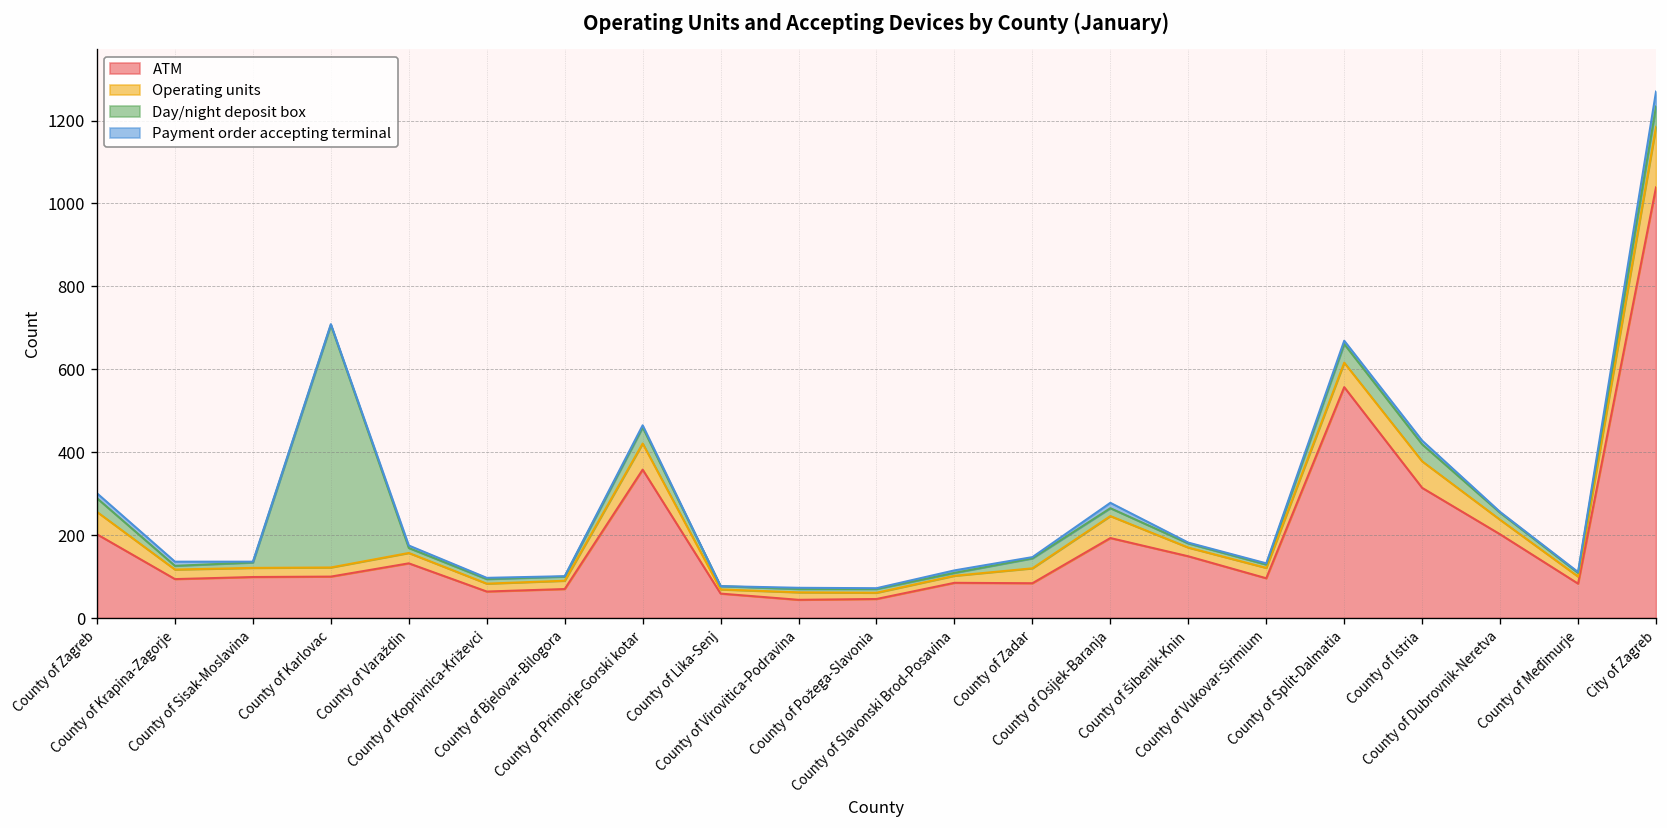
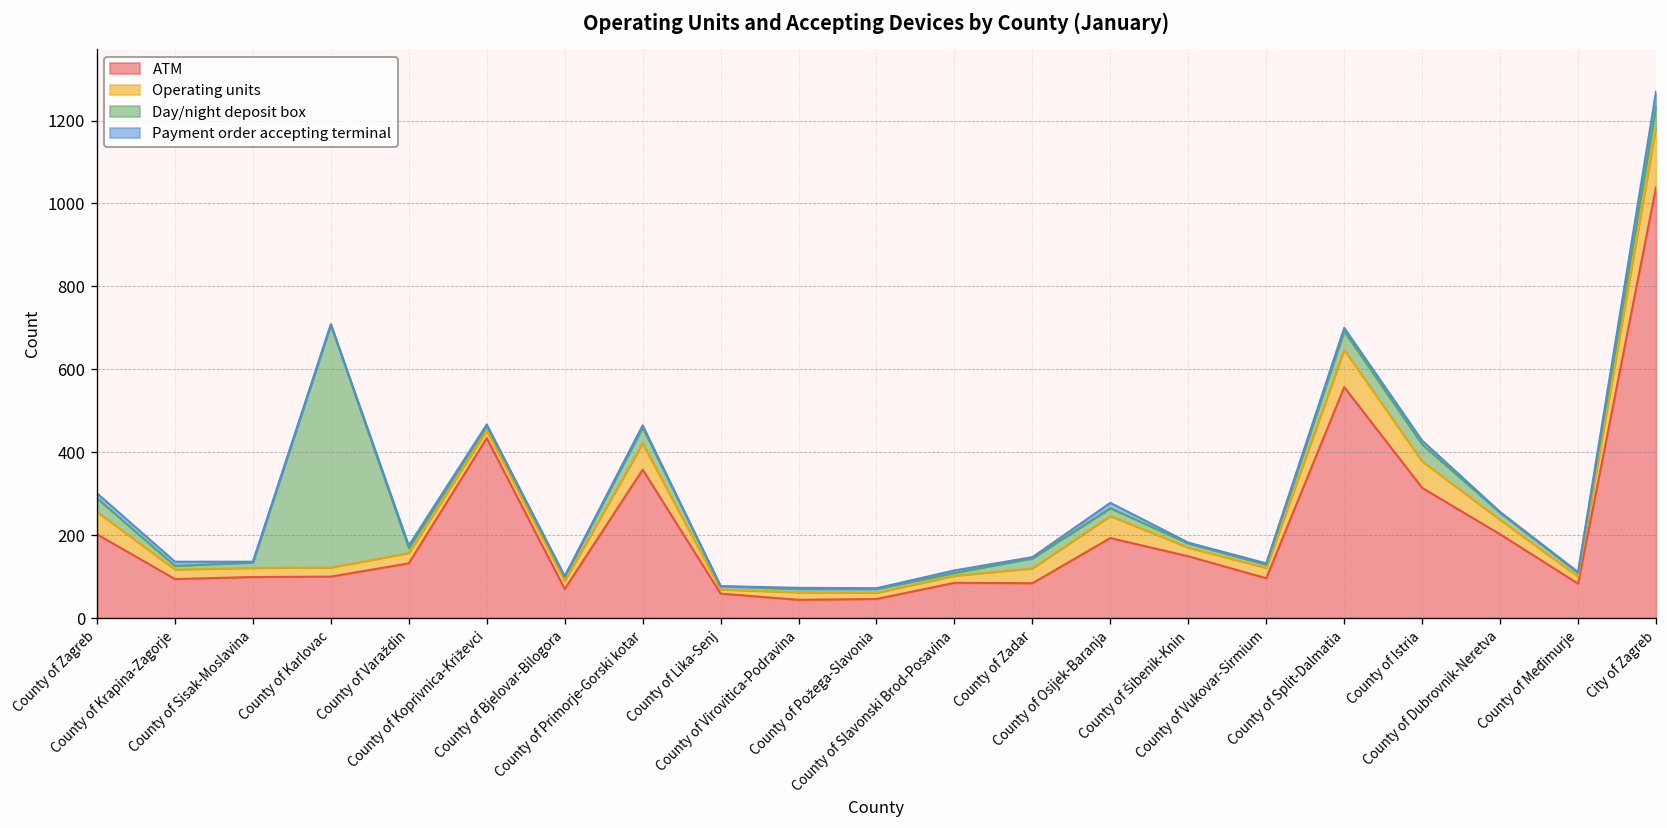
ATM, County of Koprivnica-Križevci: 60 -> 430
Operating units, County of Split-Dalmatia: 60 -> 90
